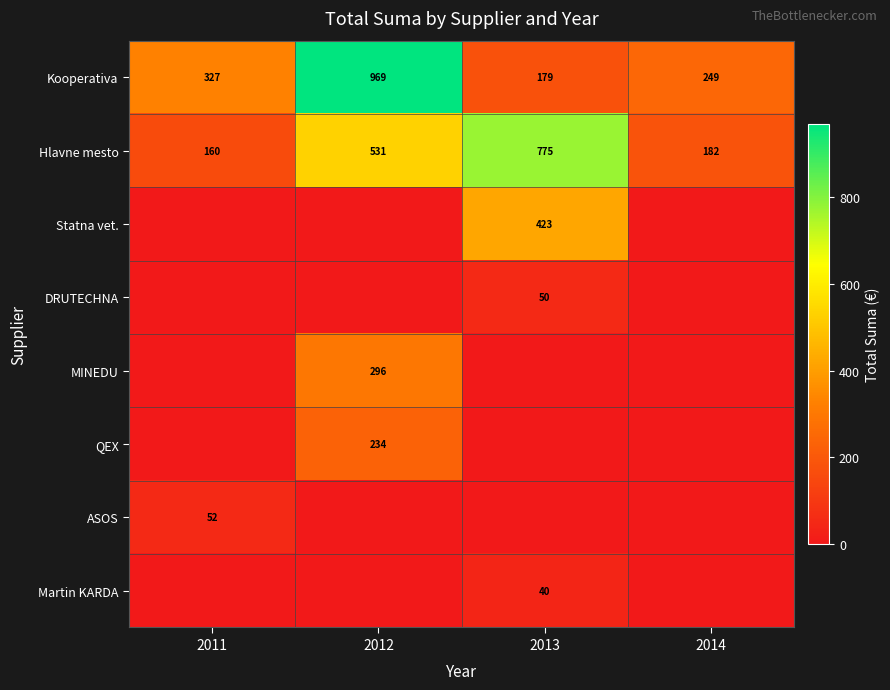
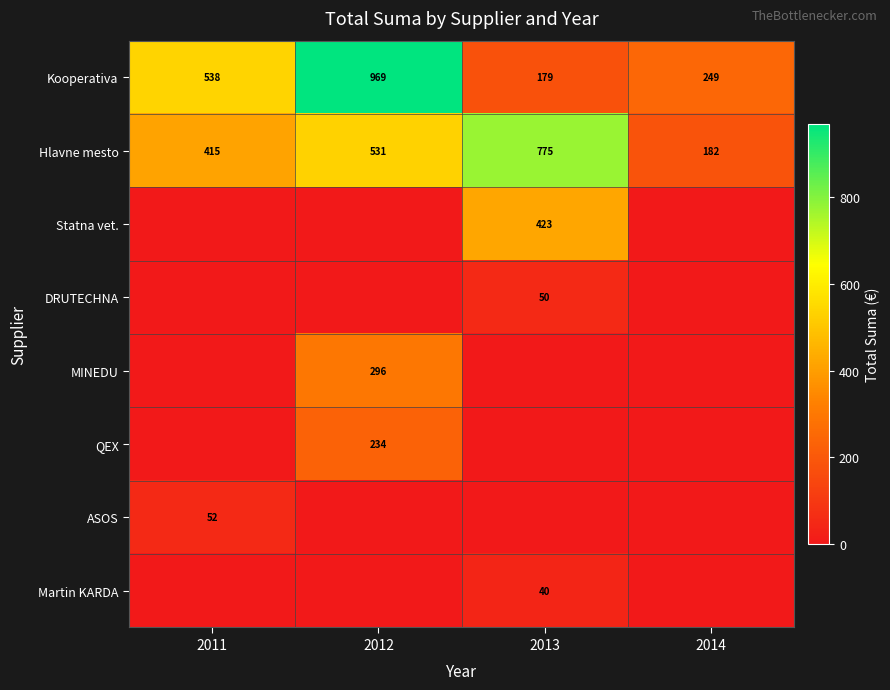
Kooperativa, 2011: 327 -> 538
Hlavne mesto, 2011: 160 -> 415
